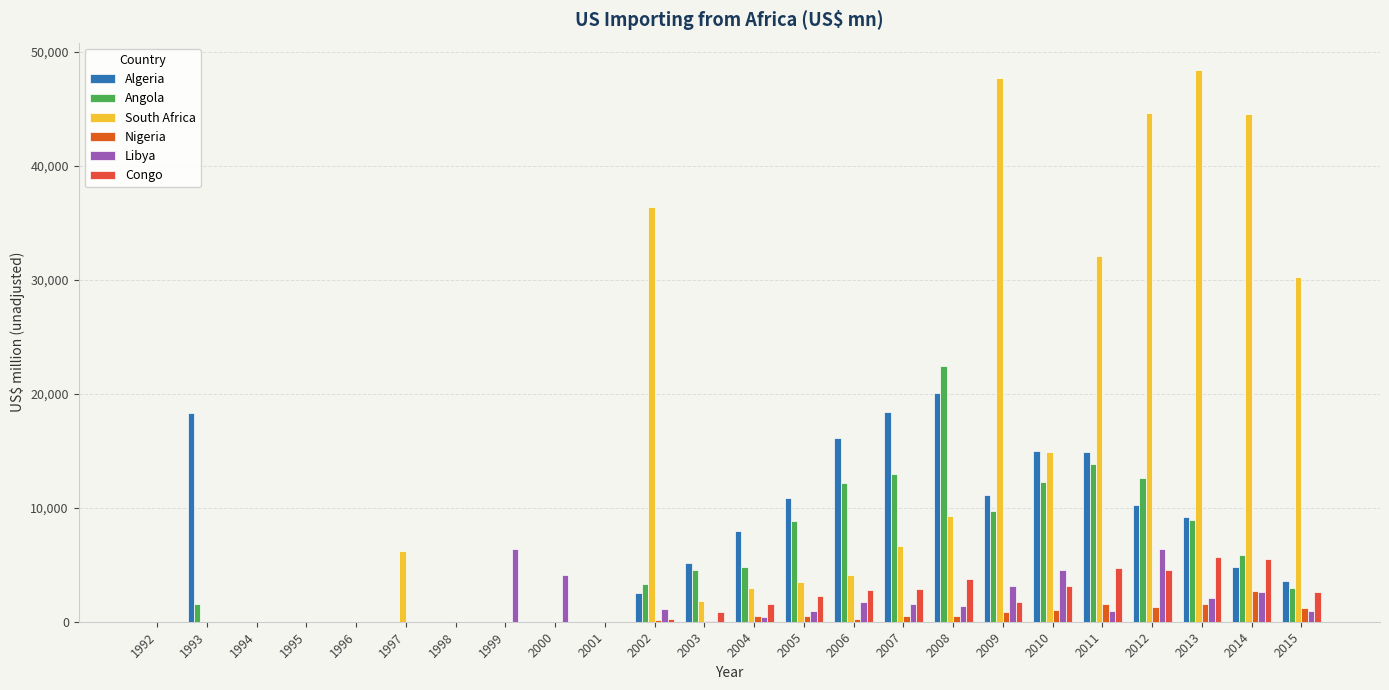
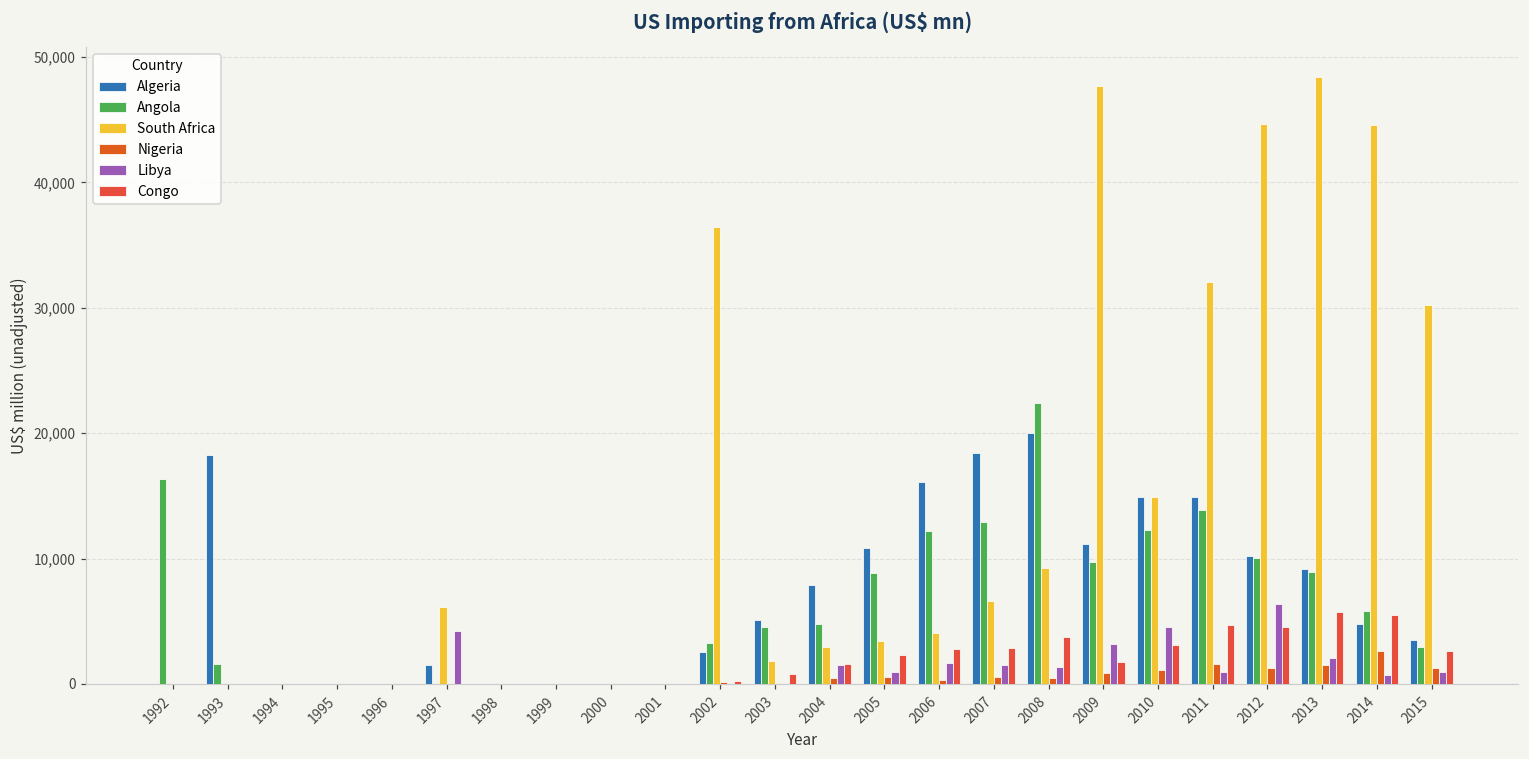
Angola, 1992: 0 -> 16,300
Algeria, 1997: 0 -> 1,500
Libya, 1997: 0 -> 4,200
Libya, 1999: 6,400 -> 0
Libya, 2000: 4,100 -> 0
Libya, 2002: 1,100 -> 0
Libya, 2004: 400 -> 1,500
Angola, 2012: 12,600 -> 10,000
Libya, 2014: 2,600 -> 700
